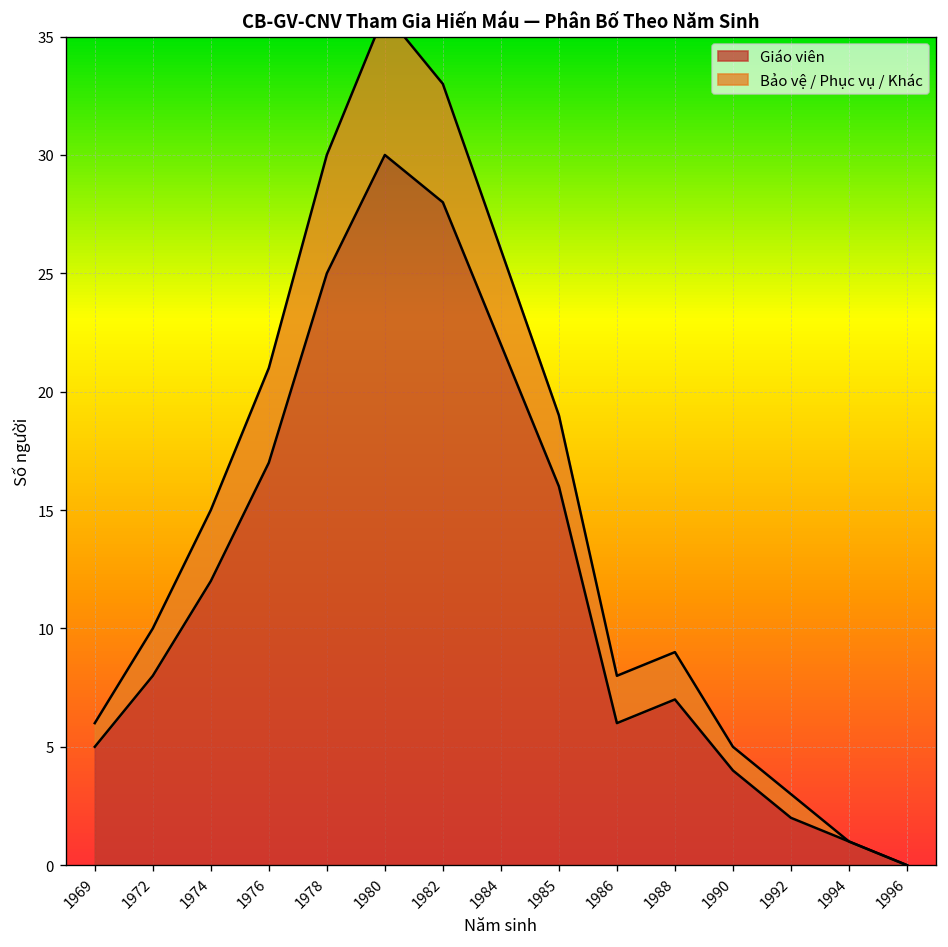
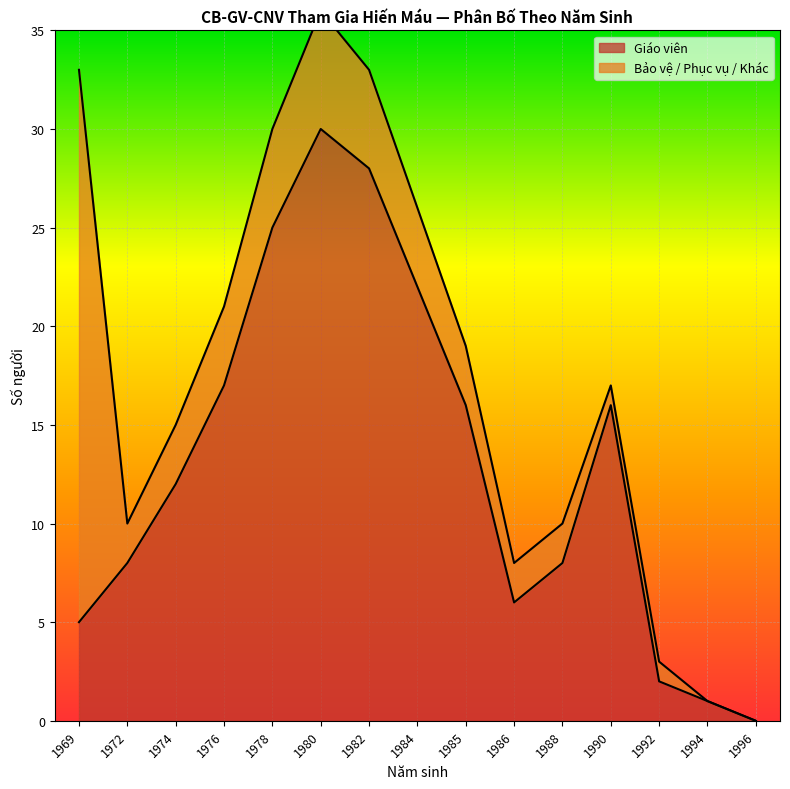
Bảo vệ / Phục vụ / Khác, 1969: 1 -> 28
Giáo viên, 1988: 7 -> 8
Giáo viên, 1990: 4 -> 16
